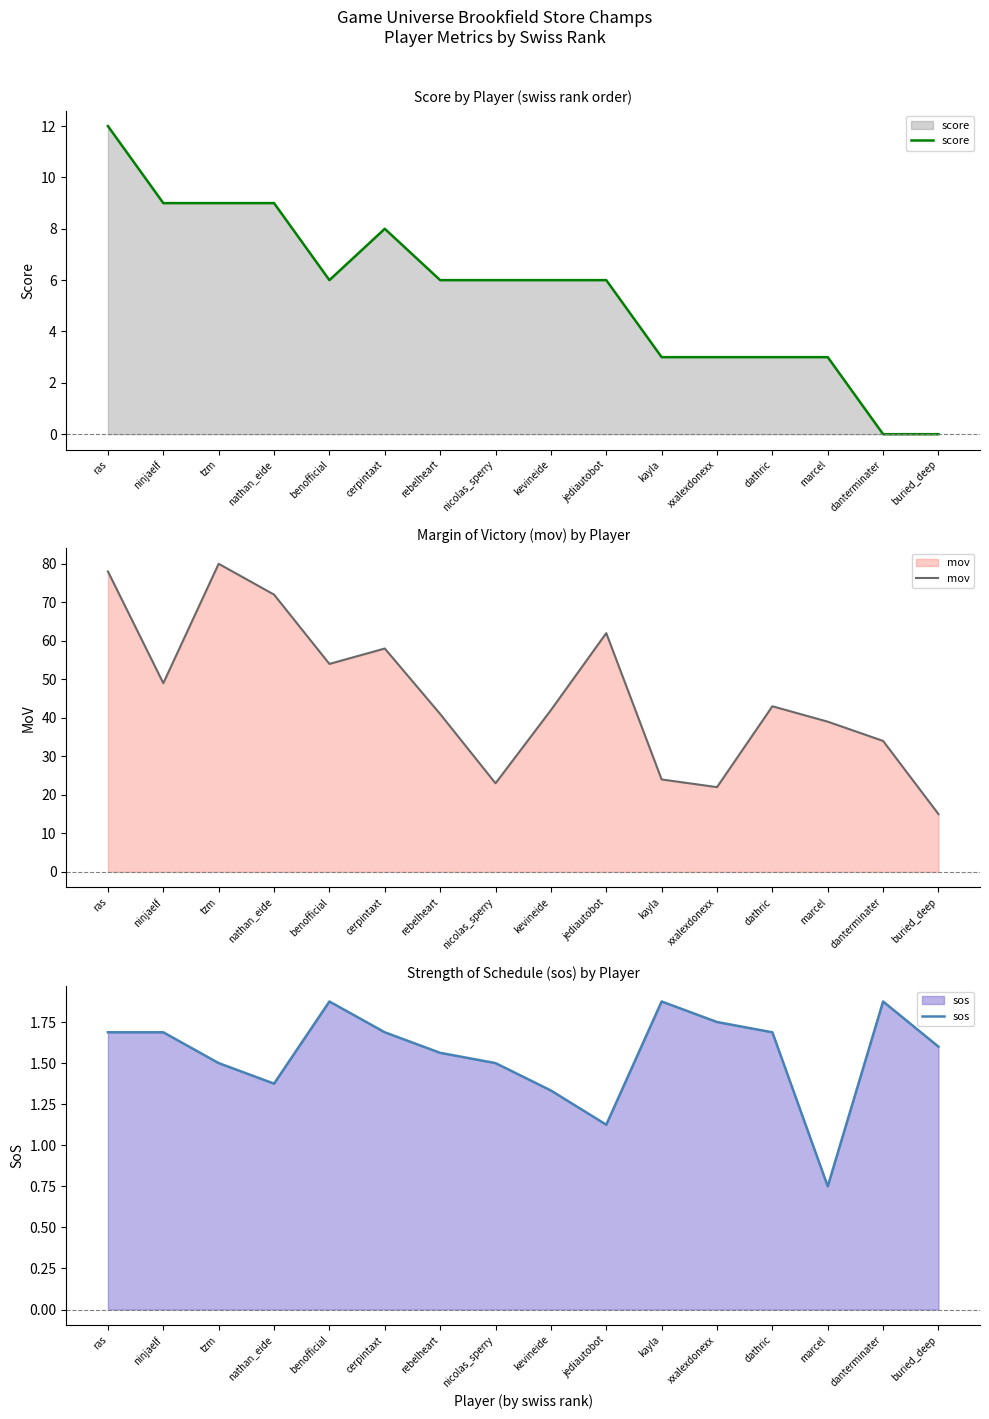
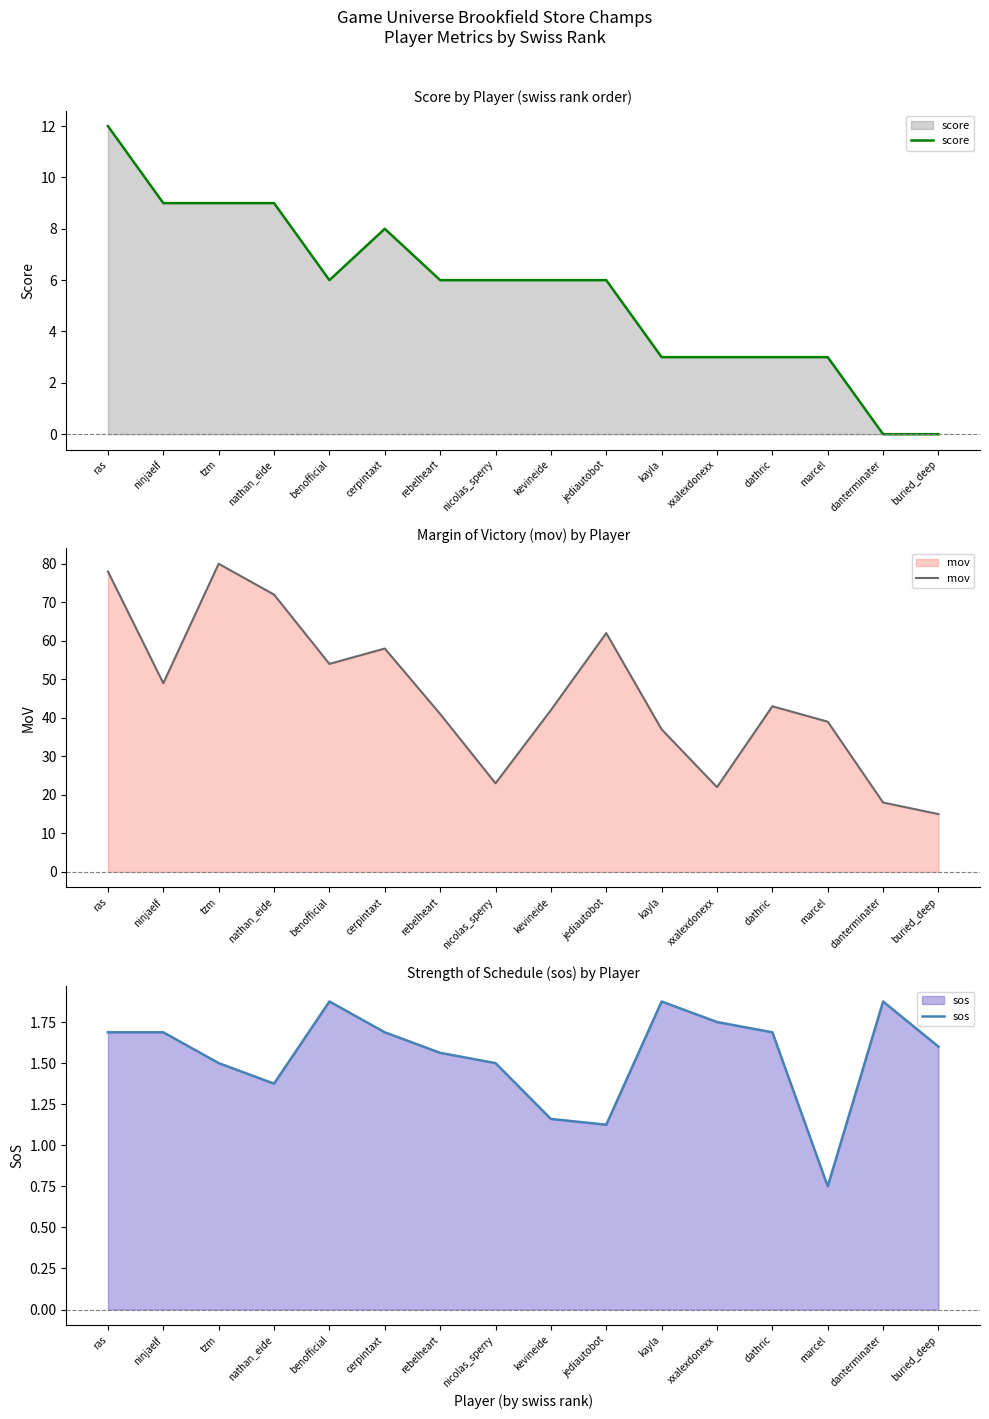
Margin of Victory (mov) by Player, kayla: 24 -> 37
Margin of Victory (mov) by Player, danterminater: 34 -> 18
Strength of Schedule (sos) by Player, kevineide: 1.33 -> 1.16
